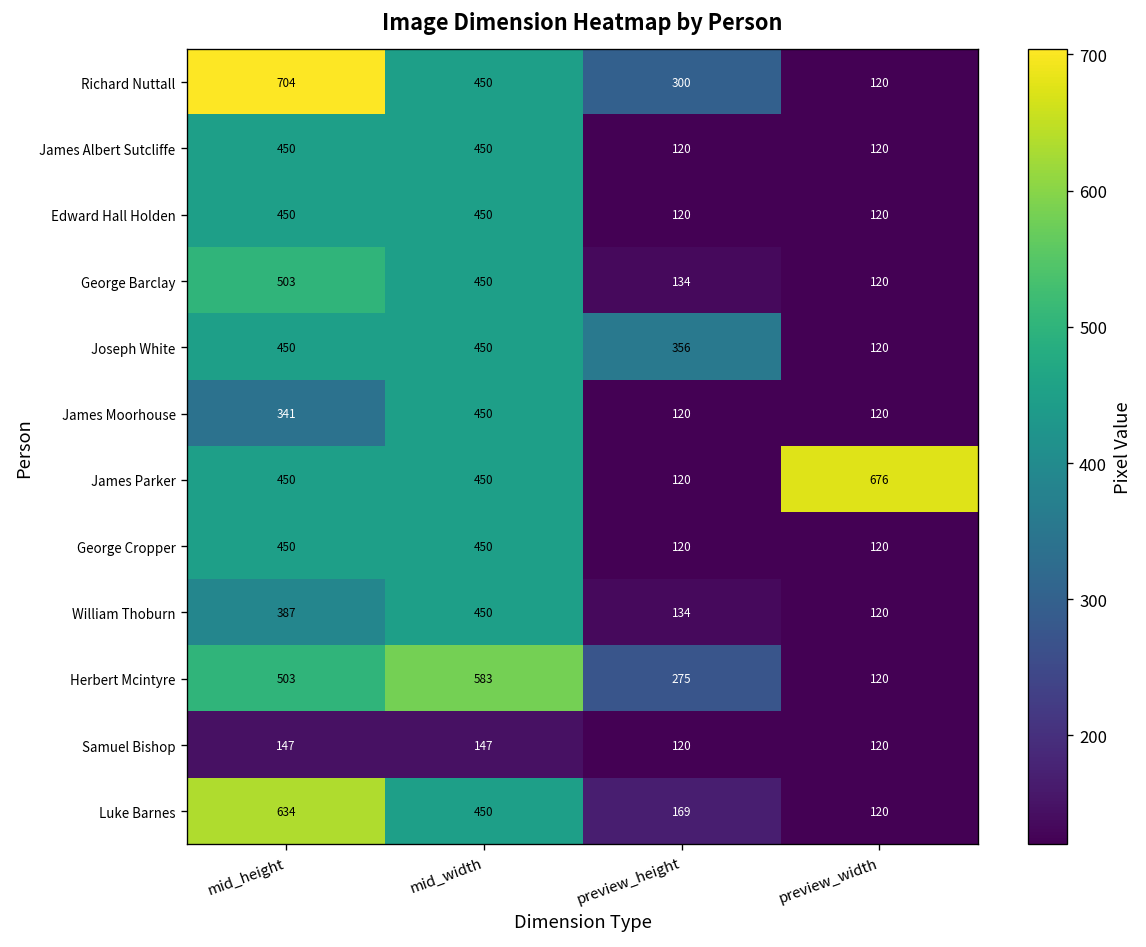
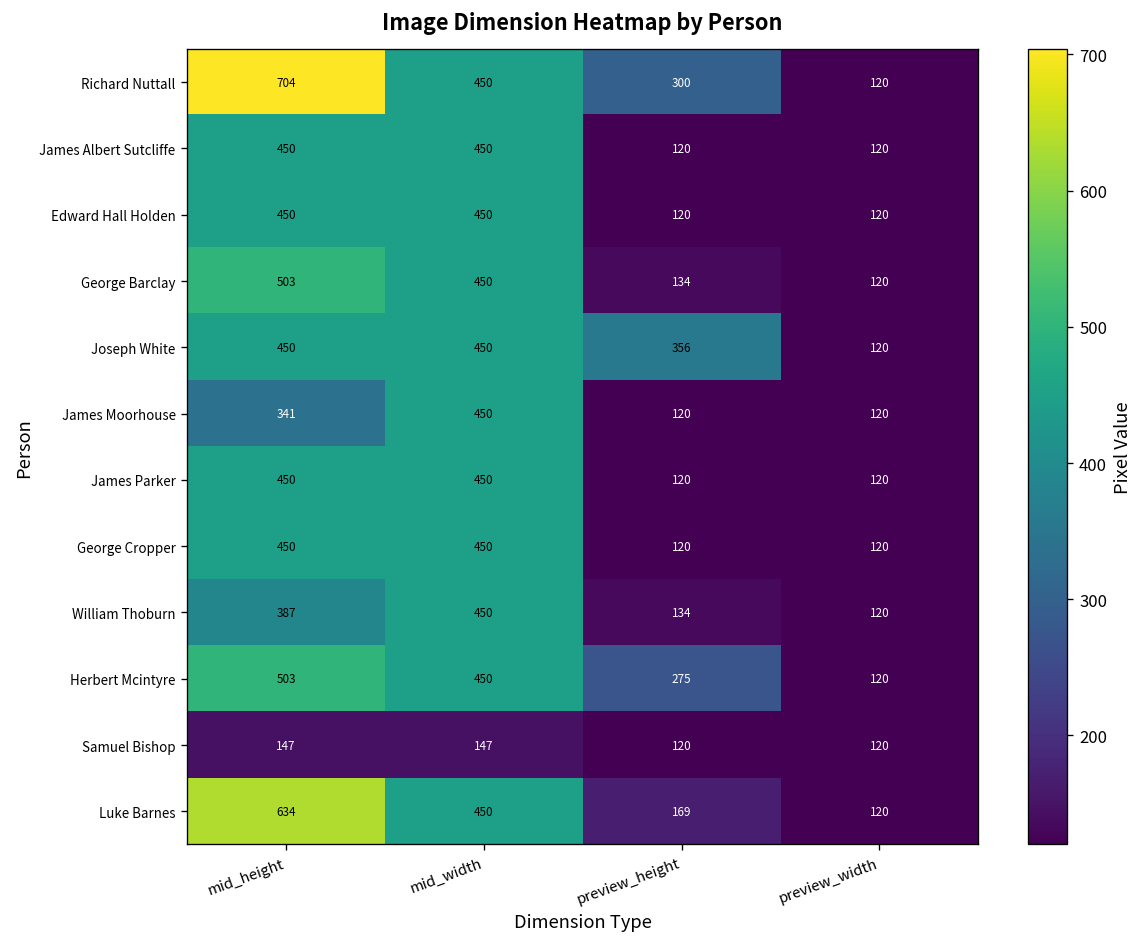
James Parker, preview_width: 676 -> 120
Herbert Mcintyre, mid_width: 583 -> 450
